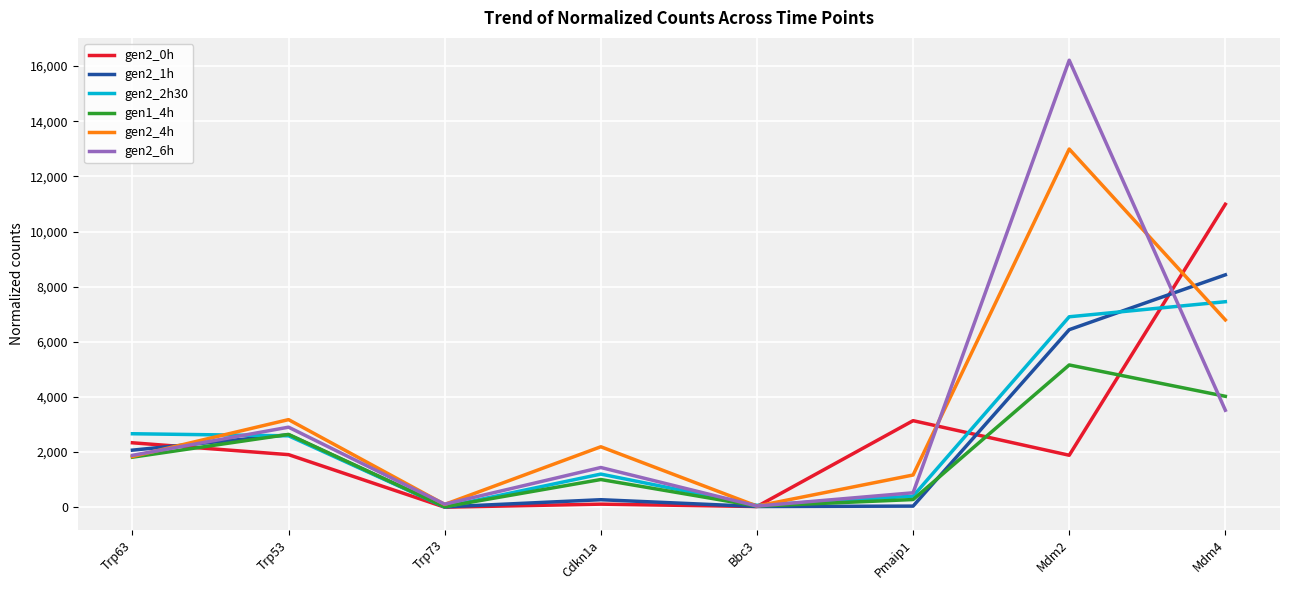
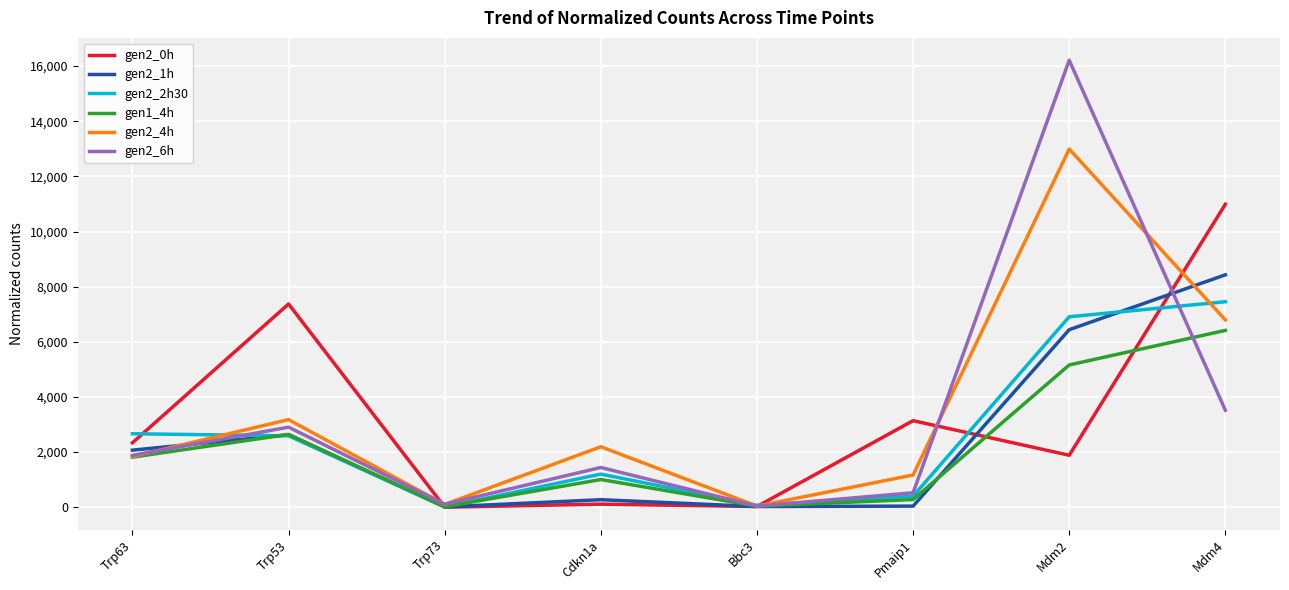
gen2_0h, Trp53: 1,900 -> 7,400
gen1_4h, Mdm4: 4,000 -> 6,400
